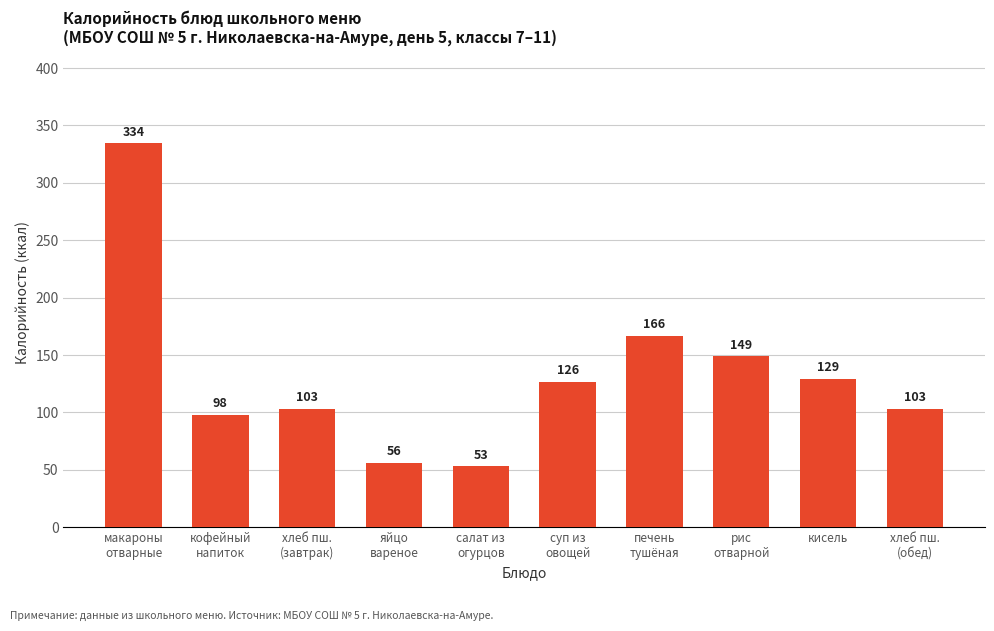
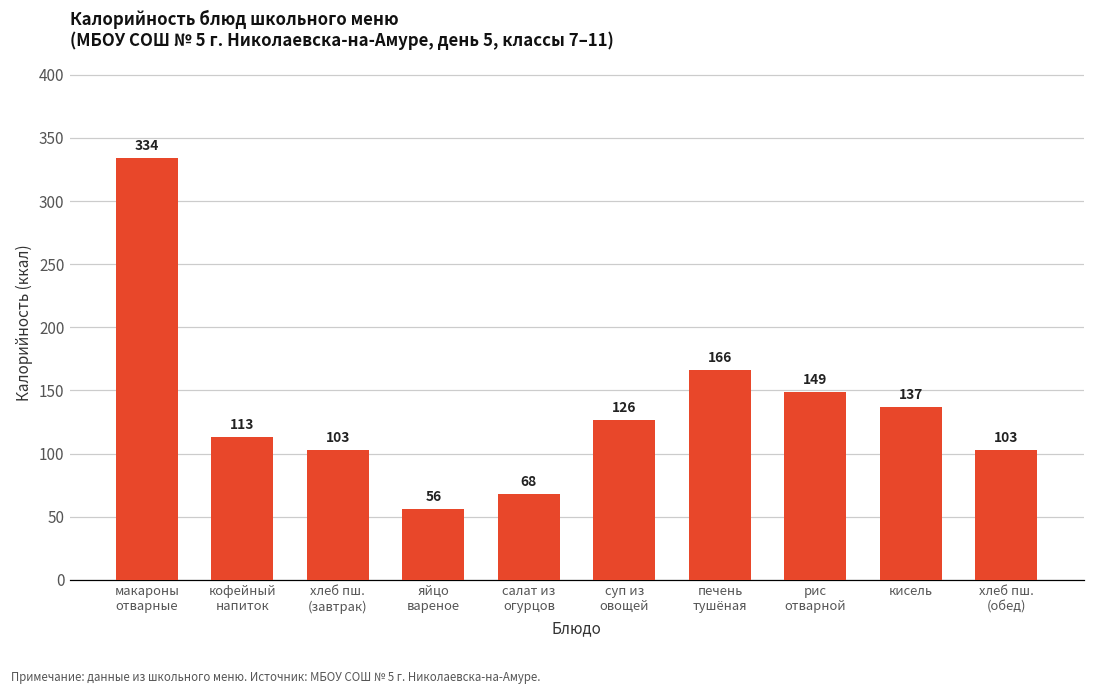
кофейный напиток: 98 -> 113
салат из огурцов: 53 -> 68
кисель: 129 -> 137
